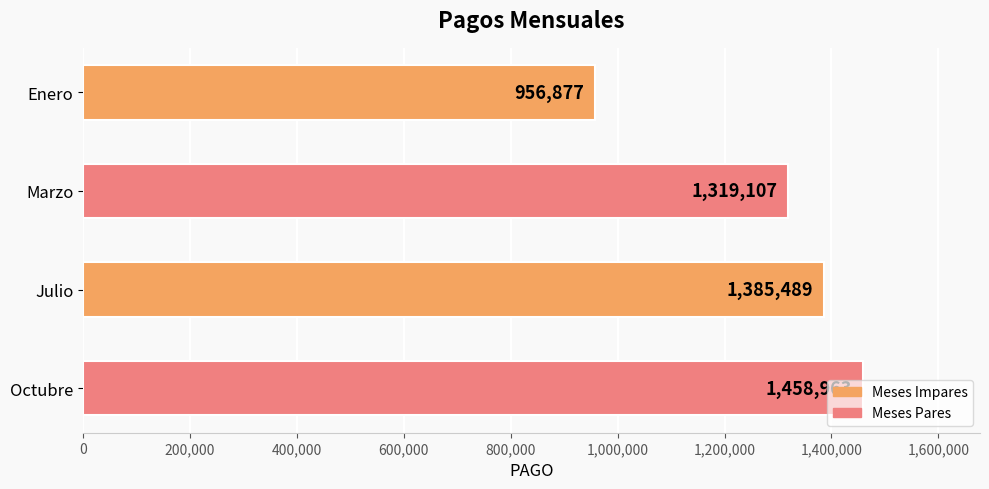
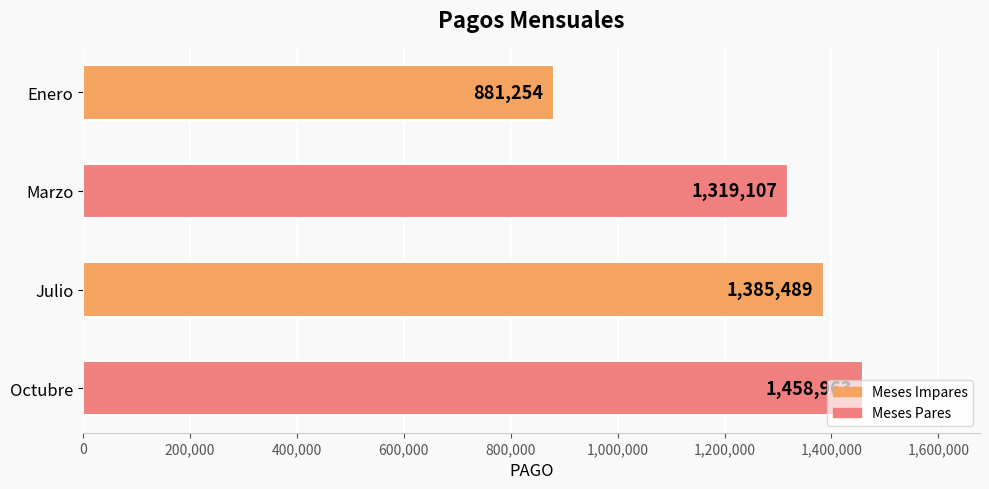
Enero: 956,877 -> 881,254
